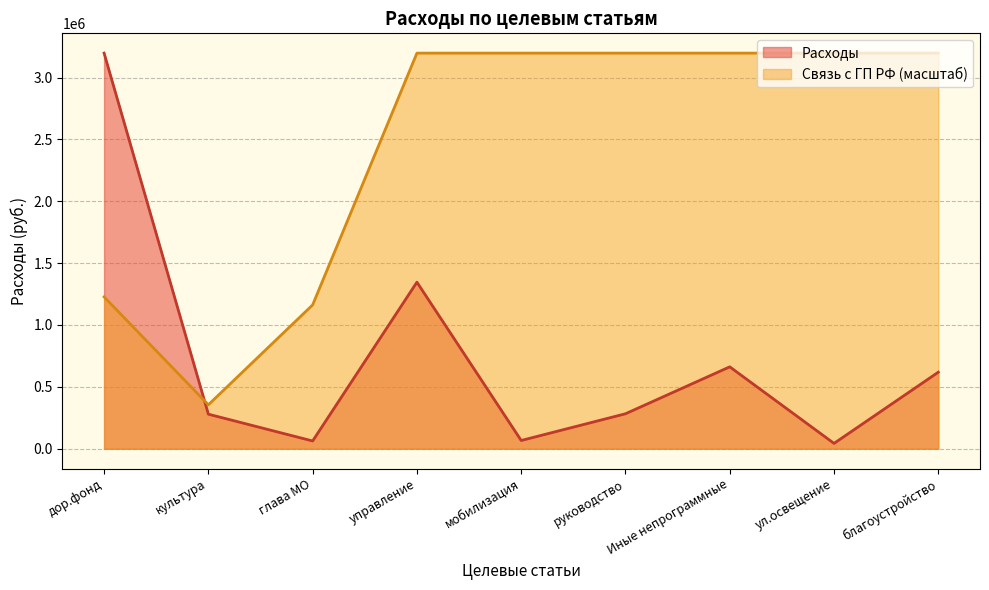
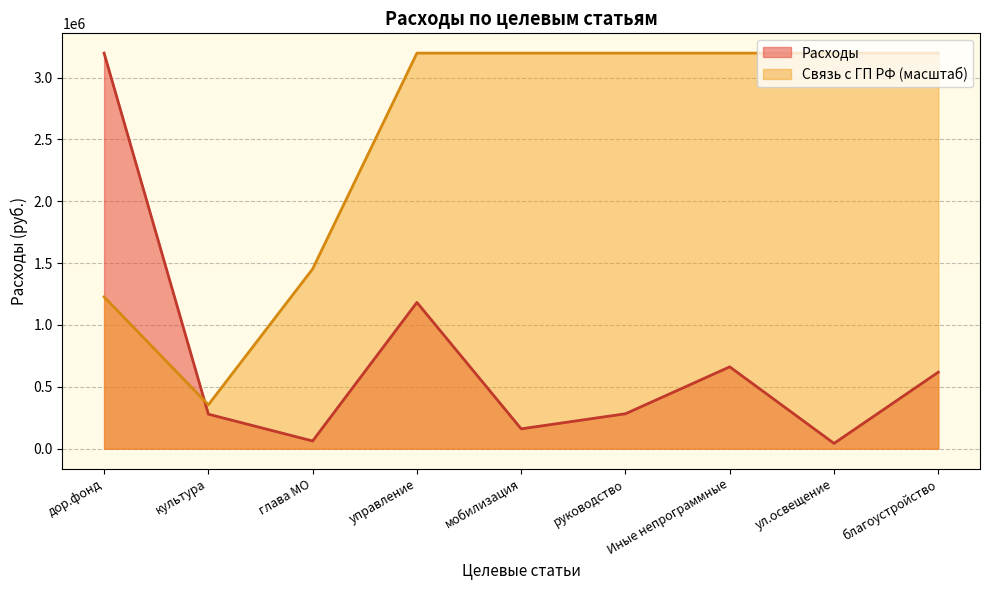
Связь с ГП РФ (масштаб), глава МО: 1160000 -> 1450000
Расходы, управление: 1350000 -> 1180000
Расходы, мобилизация: 70000 -> 160000
